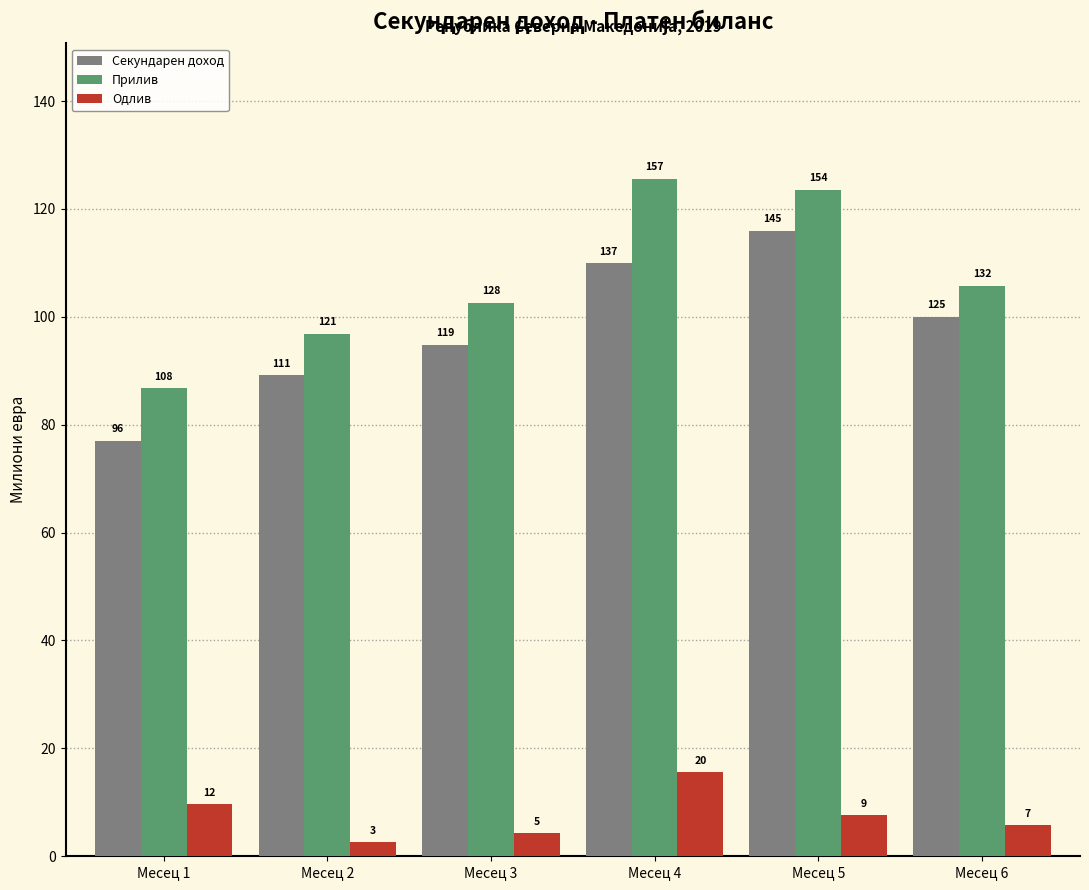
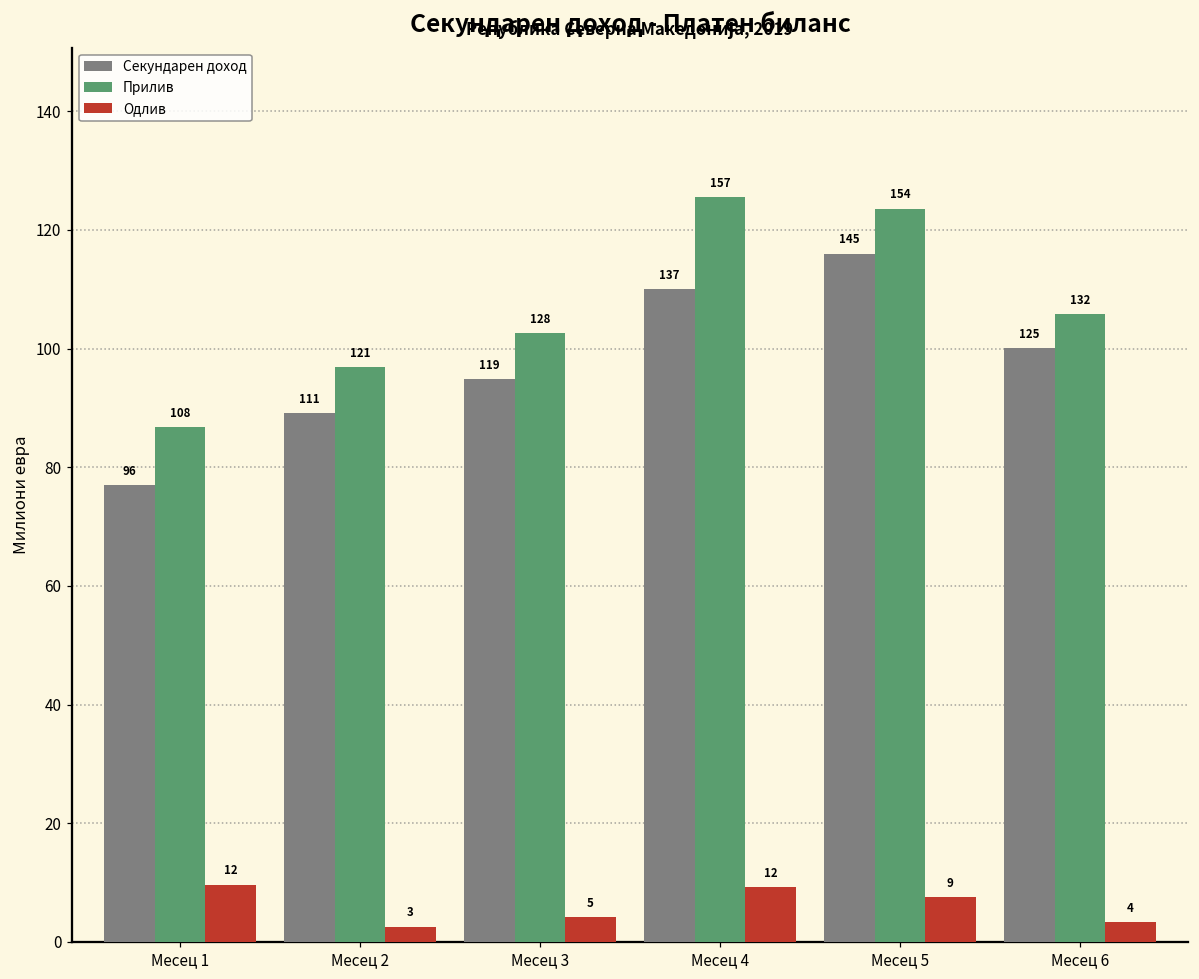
Одлив, Месец 4: 20 -> 12
Одлив, Месец 6: 7 -> 4
